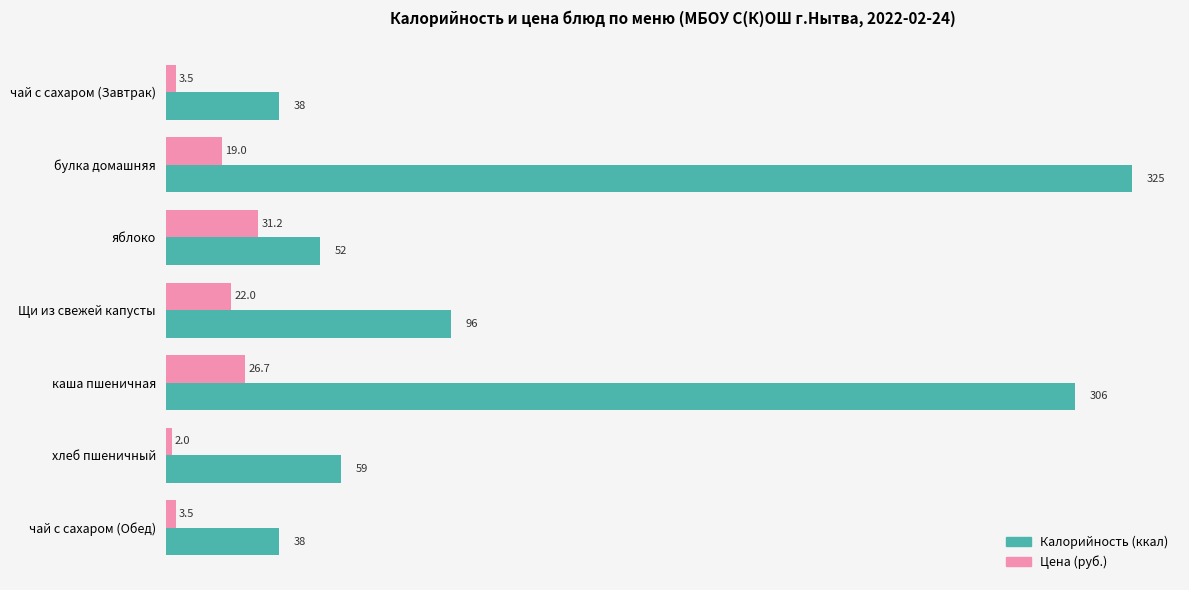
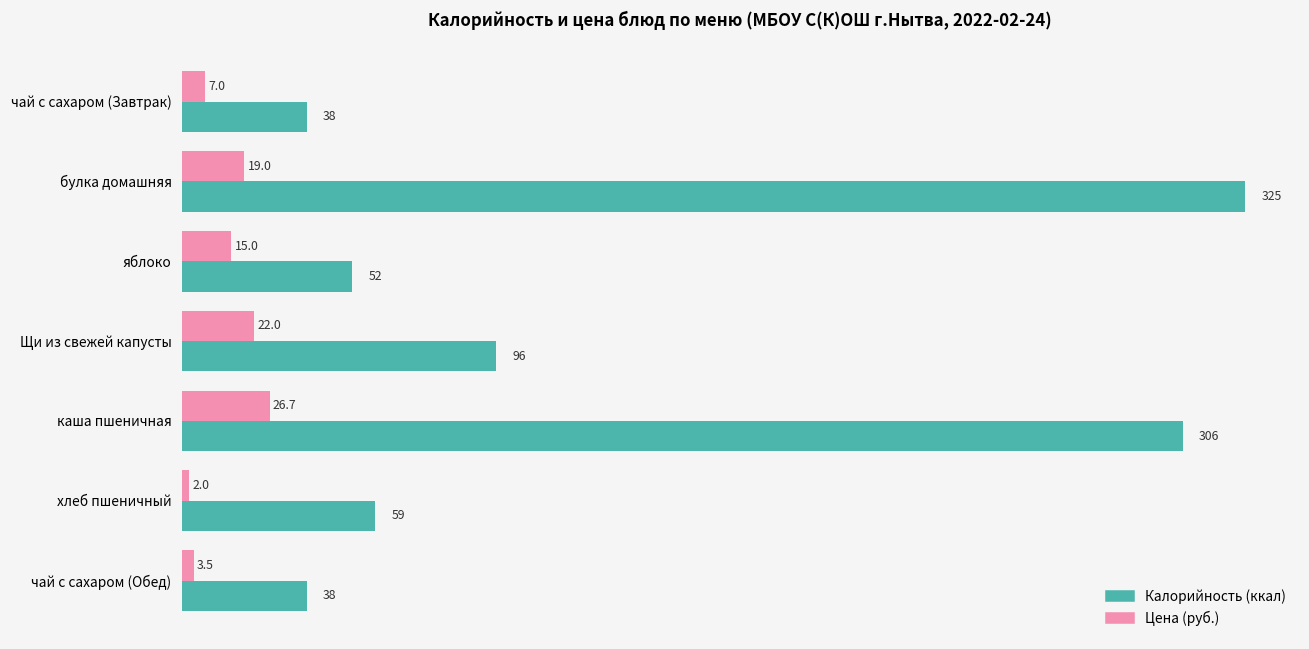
Цена (руб.), чай с сахаром (Завтрак): 3.5 -> 7.0
Цена (руб.), яблоко: 31.2 -> 15.0
